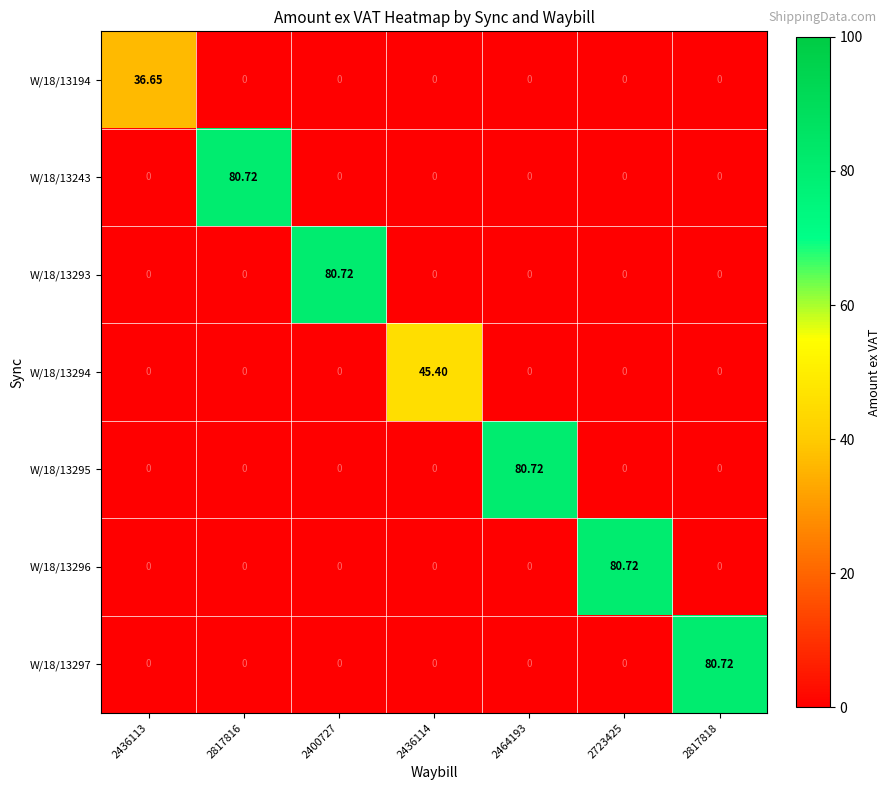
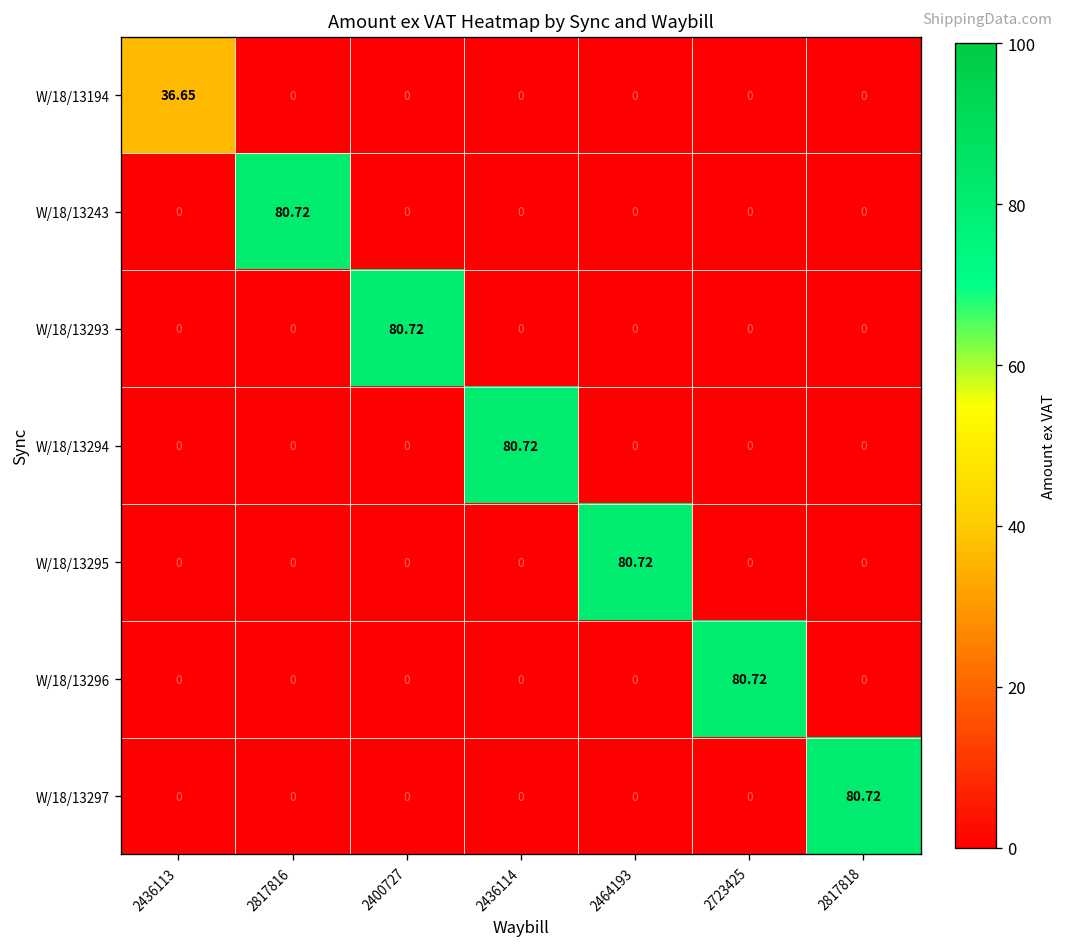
W/18/13294, 2436114: 45.40 -> 80.72
